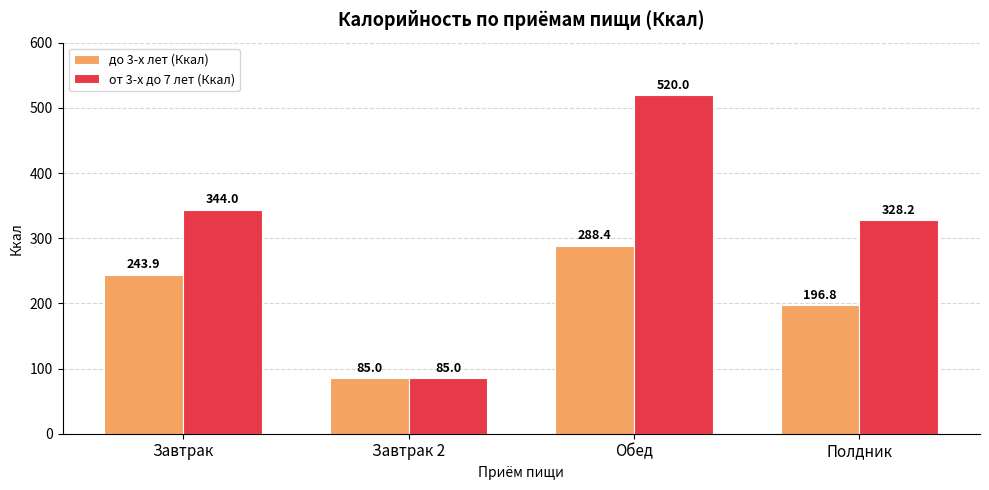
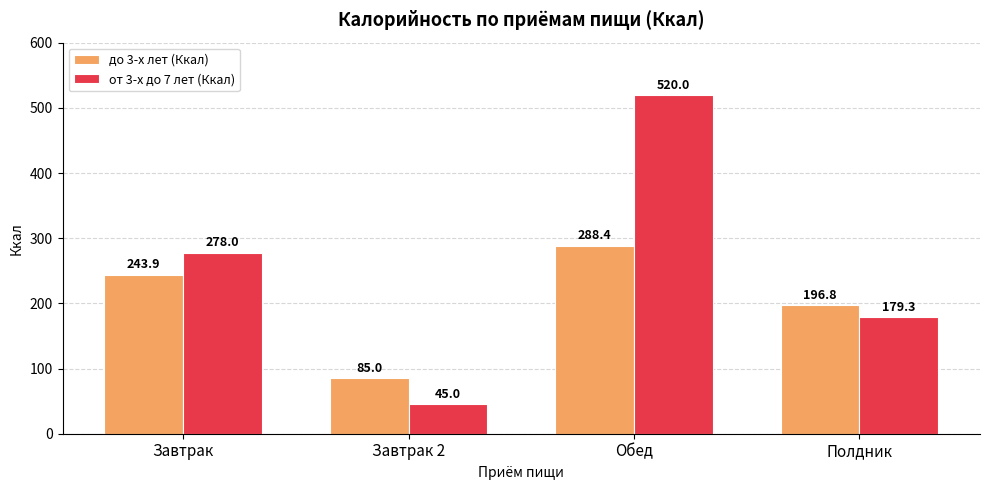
от 3-х до 7 лет (Ккал), Завтрак: 344.0 -> 278.0
от 3-х до 7 лет (Ккал), Завтрак 2: 85.0 -> 45.0
от 3-х до 7 лет (Ккал), Полдник: 328.2 -> 179.3
